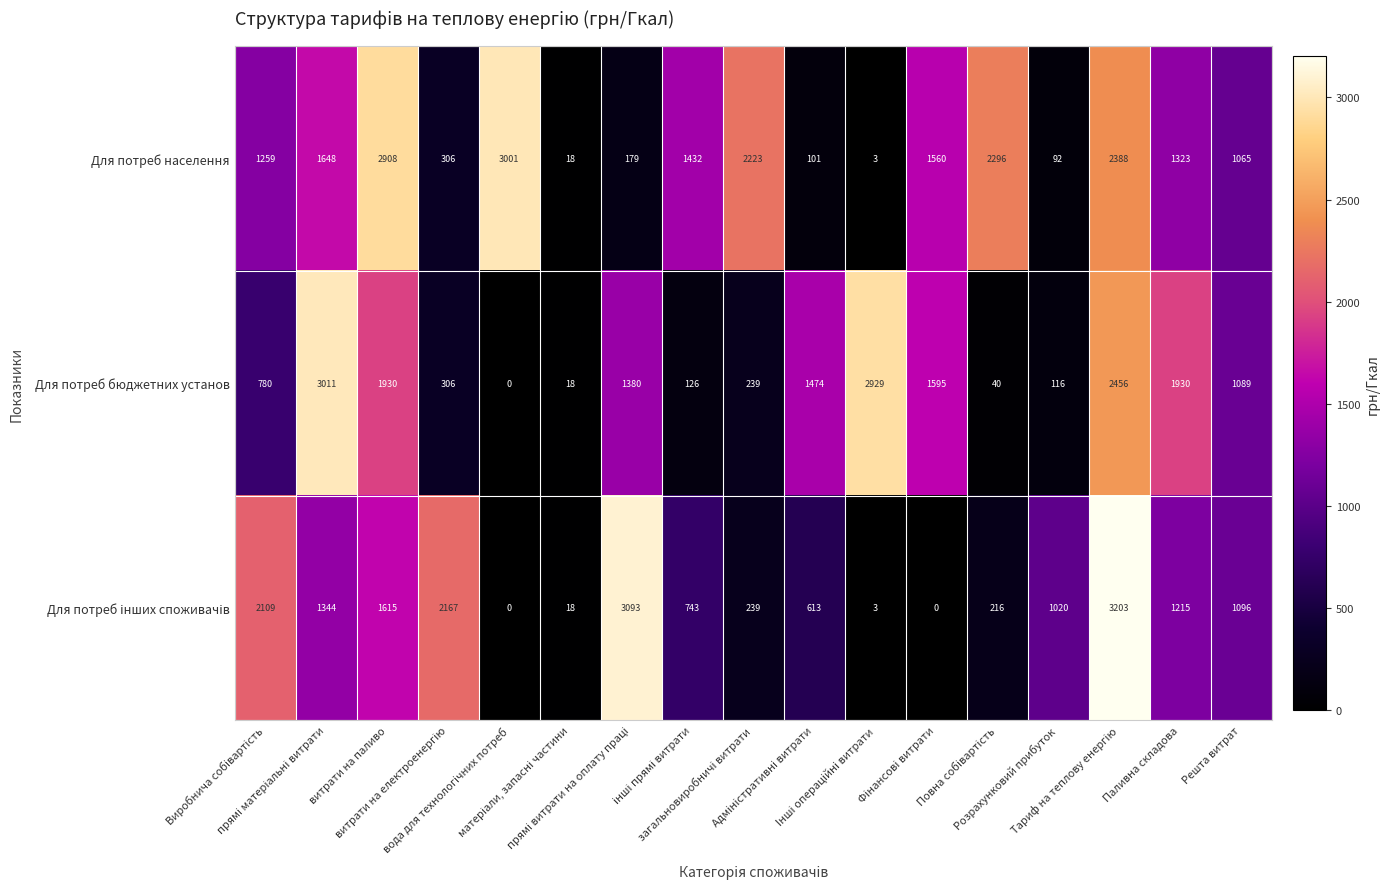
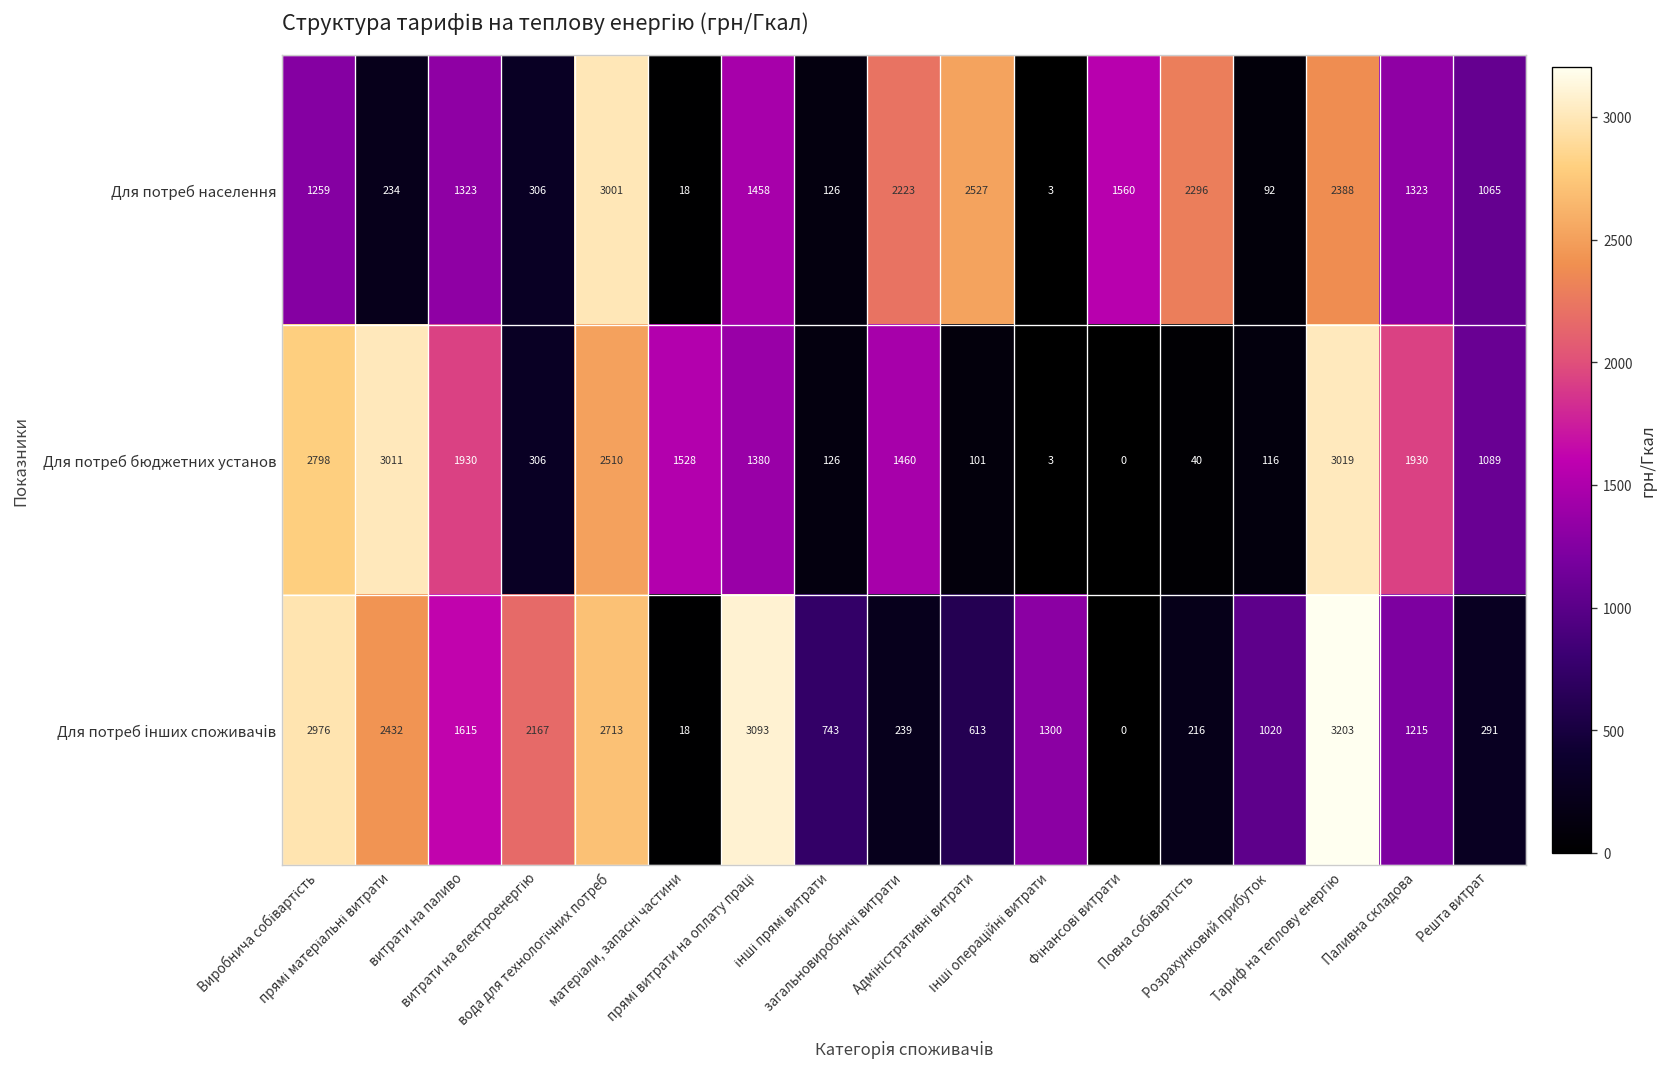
Для потреб населення, прямі матеріальні витрати: 1648 -> 234
Для потреб населення, витрати на паливо: 2908 -> 1323
Для потреб населення, прямі витрати на оплату праці: 179 -> 1458
Для потреб населення, інші прямі витрати: 1432 -> 126
Для потреб населення, Адміністративні витрати: 101 -> 2527
Для потреб бюджетних установ, Виробнича собівартість: 780 -> 2798
Для потреб бюджетних установ, вода для технологічних потреб: 0 -> 2510
Для потреб бюджетних установ, матеріали, запасні частини: 18 -> 1528
Для потреб бюджетних установ, загальновиробничі витрати: 239 -> 1460
Для потреб бюджетних установ, Адміністративні витрати: 1474 -> 101
Для потреб бюджетних установ, Інші операційні витрати: 2929 -> 3
Для потреб бюджетних установ, Фінансові витрати: 1595 -> 0
Для потреб бюджетних установ, Тариф на теплову енергію: 2456 -> 3019
Для потреб інших споживачів, Виробнича собівартість: 2109 -> 2976
Для потреб інших споживачів, прямі матеріальні витрати: 1344 -> 2432
Для потреб інших споживачів, вода для технологічних потреб: 0 -> 2713
Для потреб інших споживачів, Інші операційні витрати: 3 -> 1300
Для потреб інших споживачів, Решта витрат: 1096 -> 291
